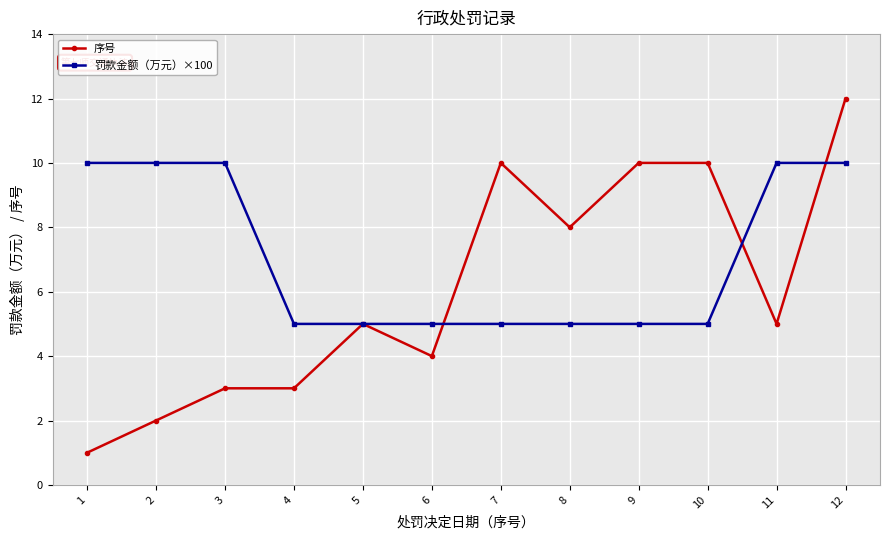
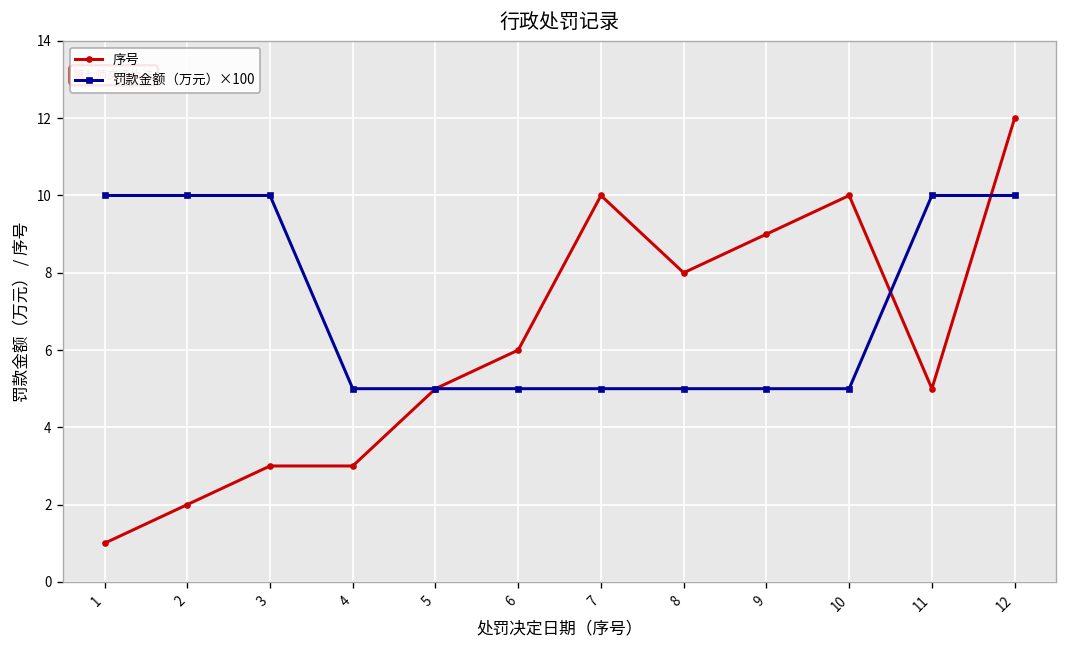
序号, 6: 4 -> 6
序号, 9: 10 -> 9
